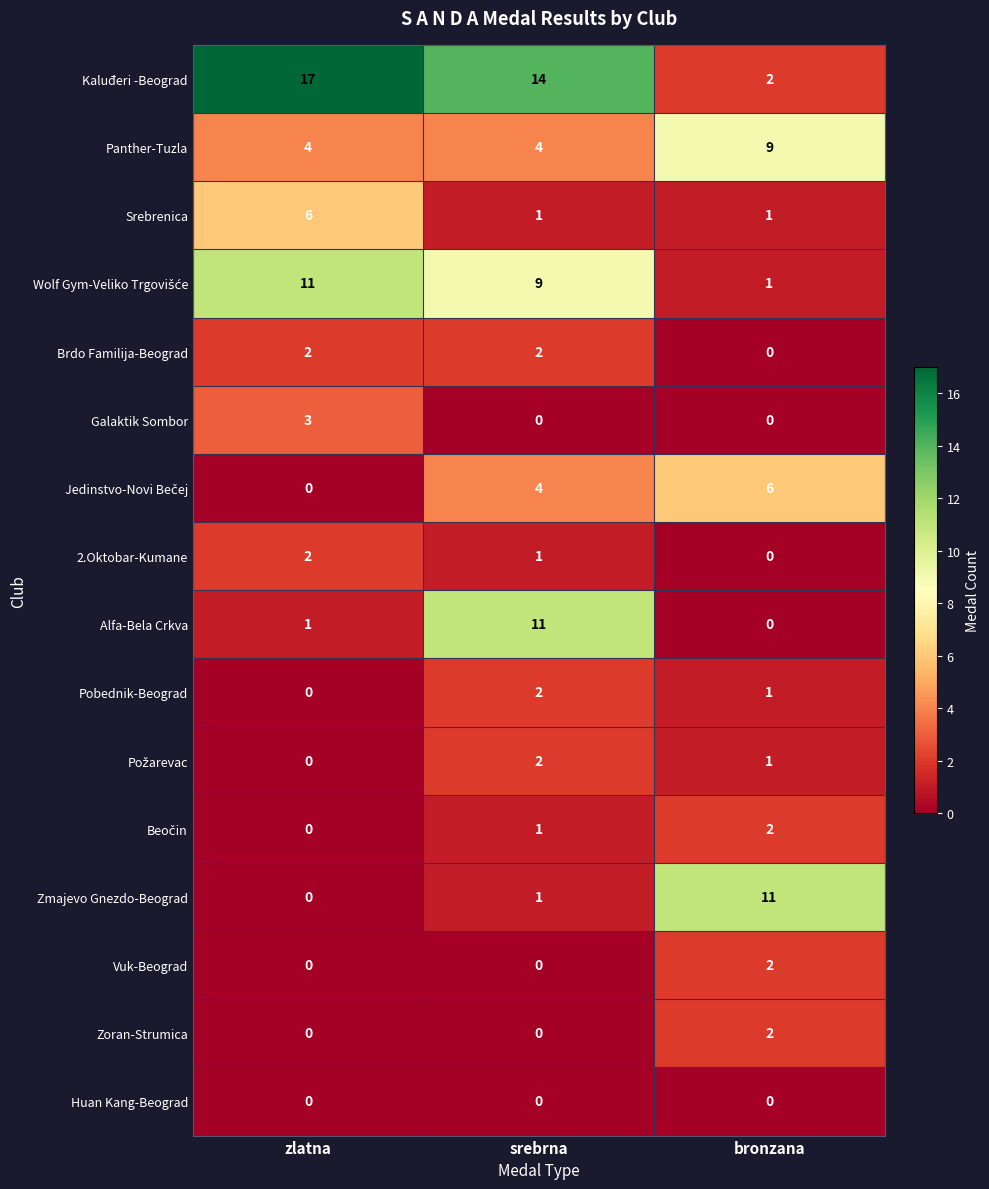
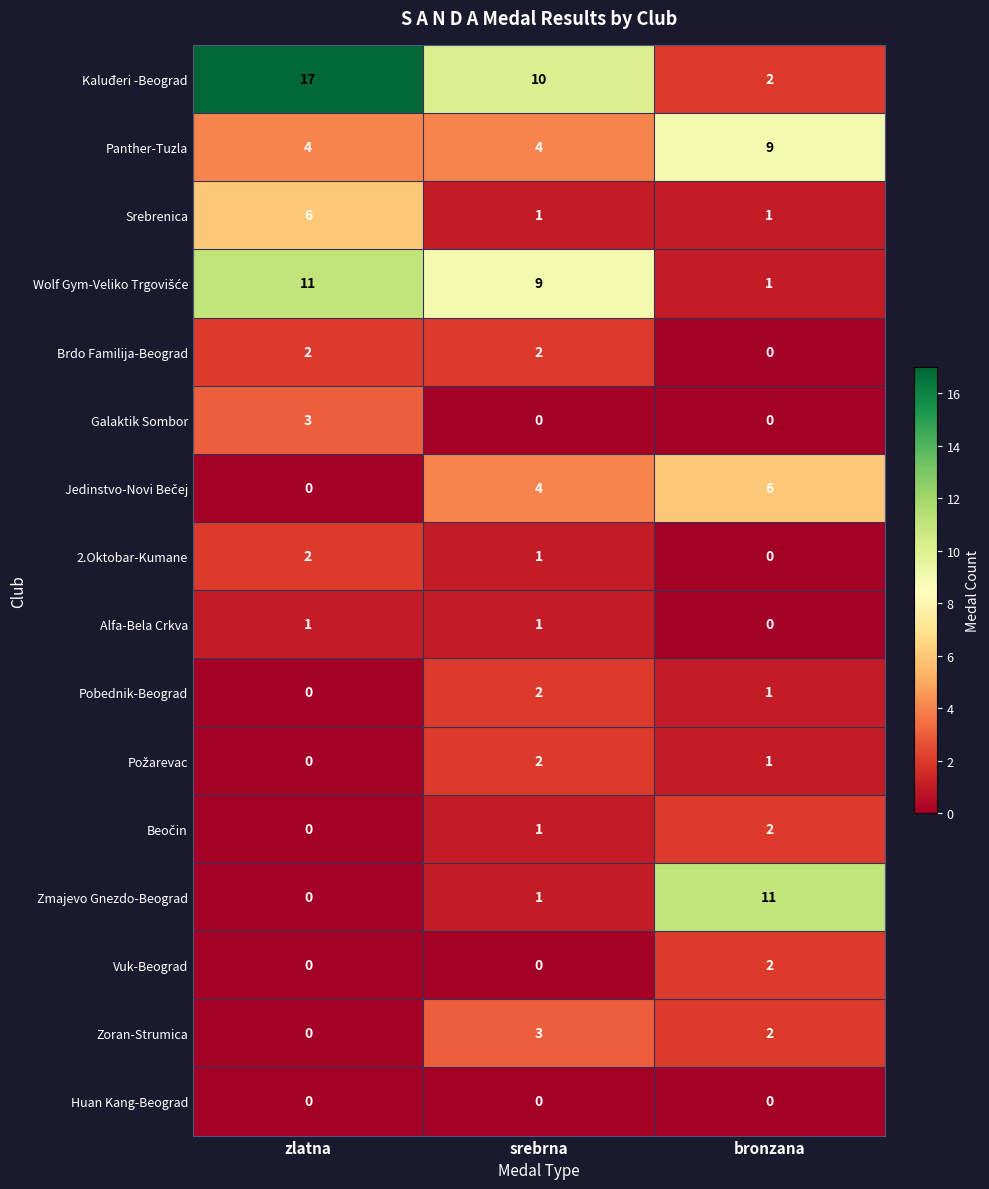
Kaluđeri -Beograd, srebrna: 14 -> 10
Alfa-Bela Crkva, srebrna: 11 -> 1
Zoran-Strumica, srebrna: 0 -> 3
